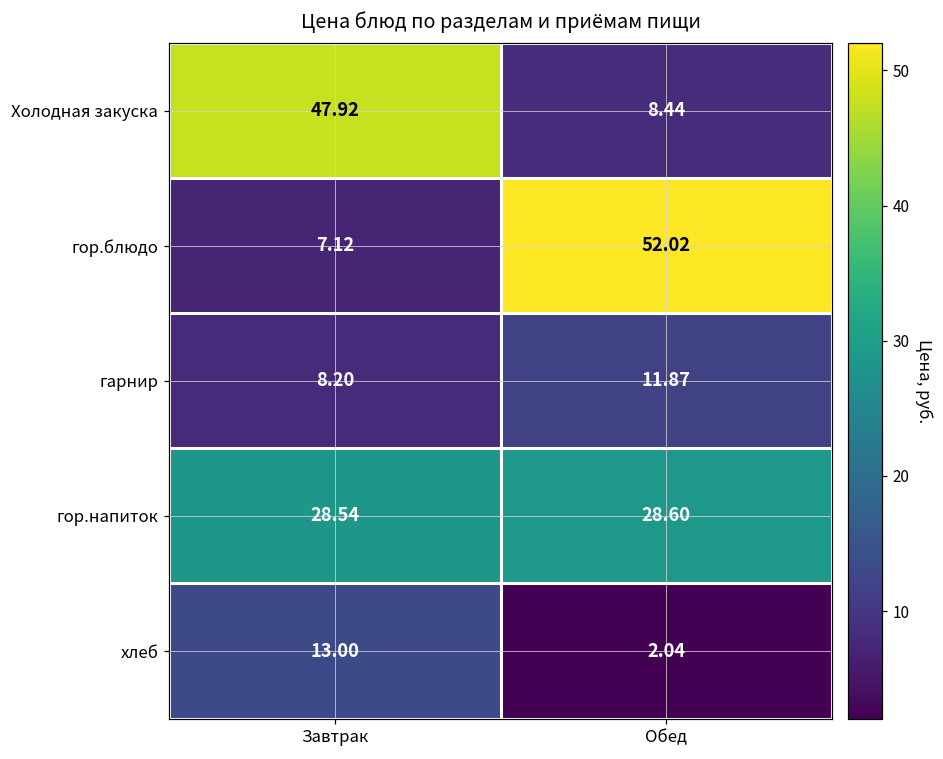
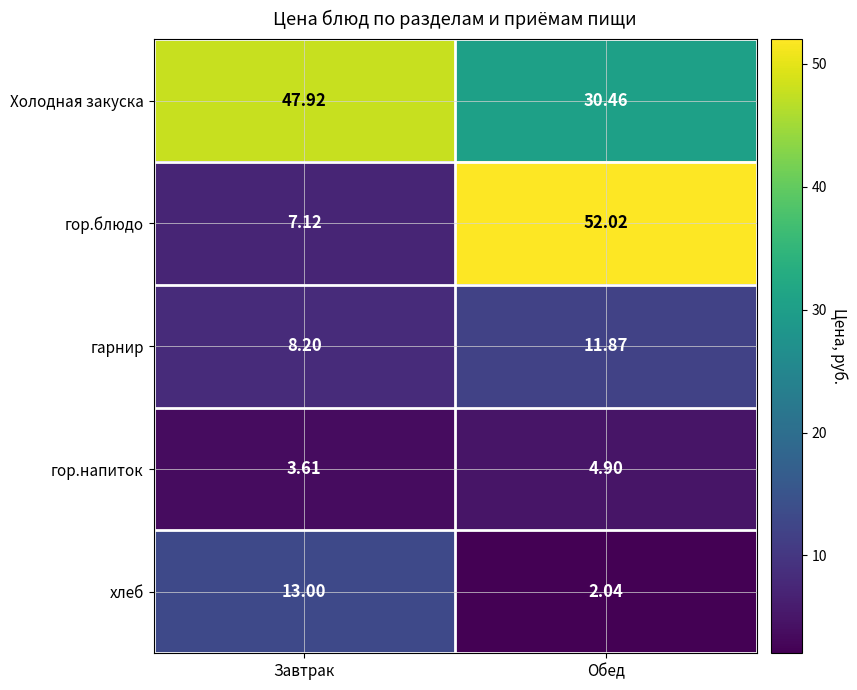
Холодная закуска, Обед: 8.44 -> 30.46
гор.напиток, Завтрак: 28.54 -> 3.61
гор.напиток, Обед: 28.60 -> 4.90
